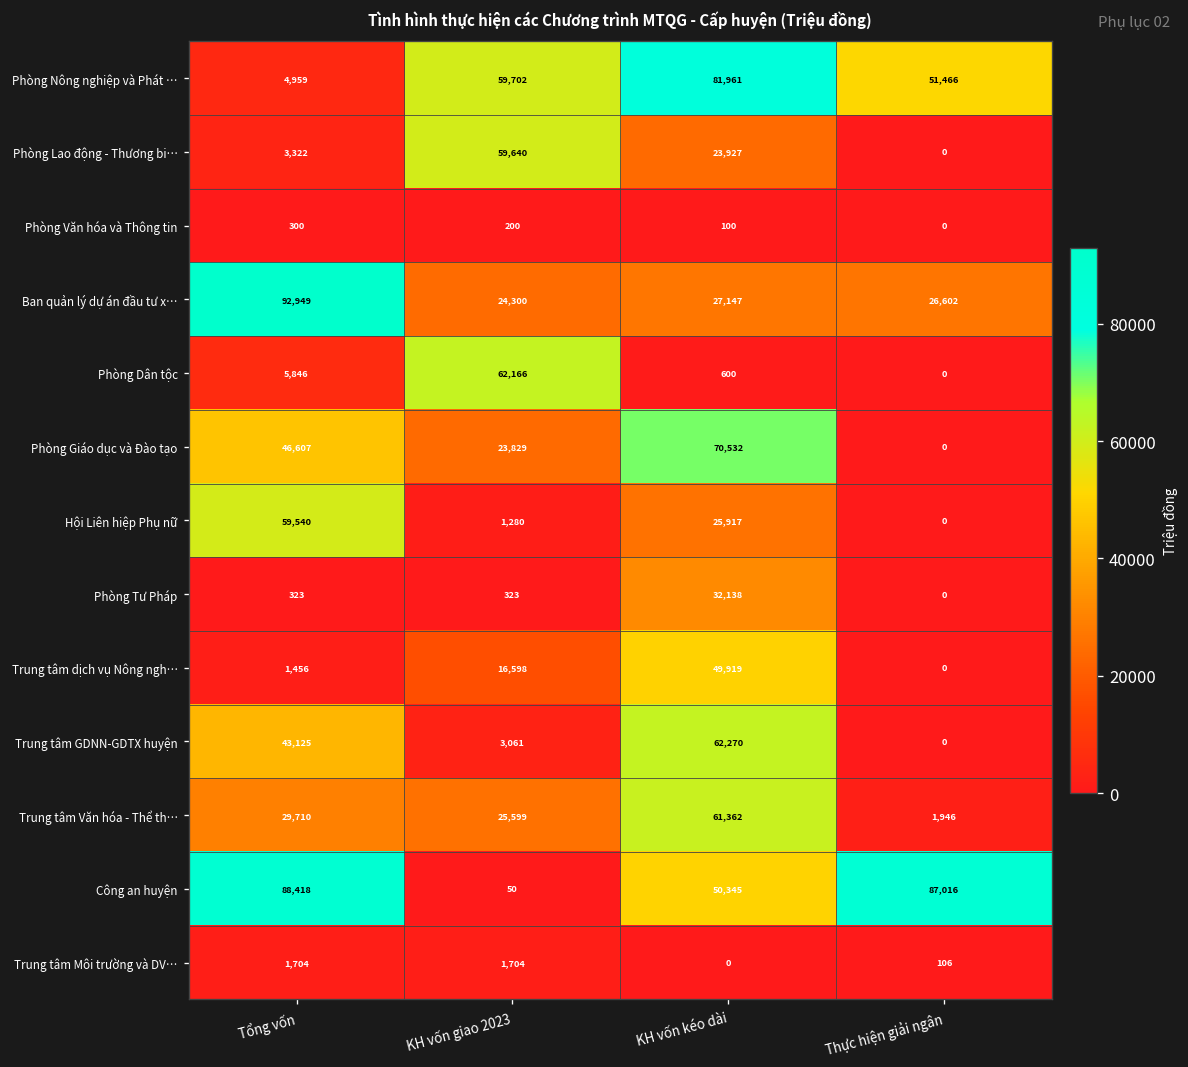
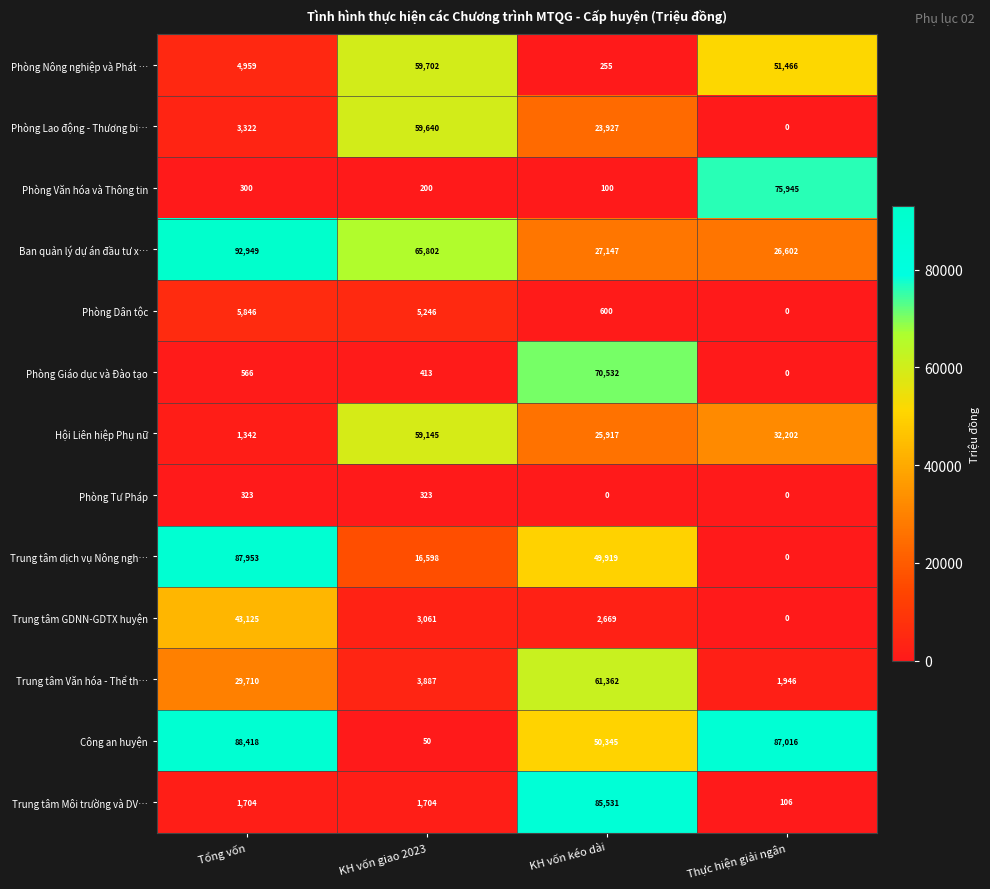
Phòng Nông nghiệp và Phát …, KH vốn kéo dài: 81,961 -> 255
Phòng Văn hóa và Thông tin, Thực hiện giải ngân: 0 -> 75,945
Ban quản lý dự án đầu tư x…, KH vốn giao 2023: 24,300 -> 65,802
Phòng Dân tộc, KH vốn giao 2023: 62,166 -> 5,246
Phòng Giáo dục và Đào tạo, Tổng vốn: 46,607 -> 566
Phòng Giáo dục và Đào tạo, KH vốn giao 2023: 23,829 -> 413
Hội Liên hiệp Phụ nữ, Tổng vốn: 59,540 -> 1,342
Hội Liên hiệp Phụ nữ, KH vốn giao 2023: 1,280 -> 59,145
Hội Liên hiệp Phụ nữ, Thực hiện giải ngân: 0 -> 32,202
Phòng Tư Pháp, KH vốn kéo dài: 32,138 -> 0
Trung tâm dịch vụ Nông ngh…, Tổng vốn: 1,456 -> 87,953
Trung tâm GDNN-GDTX huyện, KH vốn kéo dài: 62,270 -> 2,669
Trung tâm Văn hóa - Thể th…, KH vốn giao 2023: 25,599 -> 3,887
Trung tâm Môi trường và DV…, KH vốn kéo dài: 0 -> 85,531
